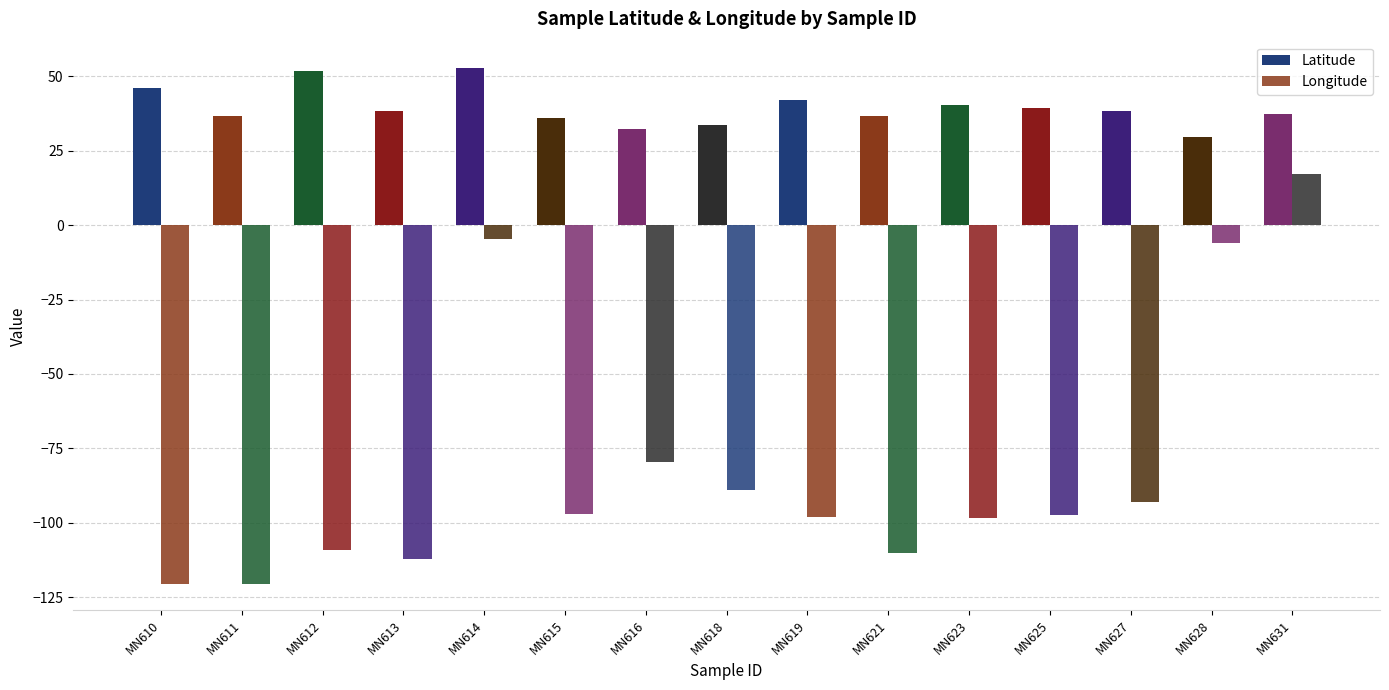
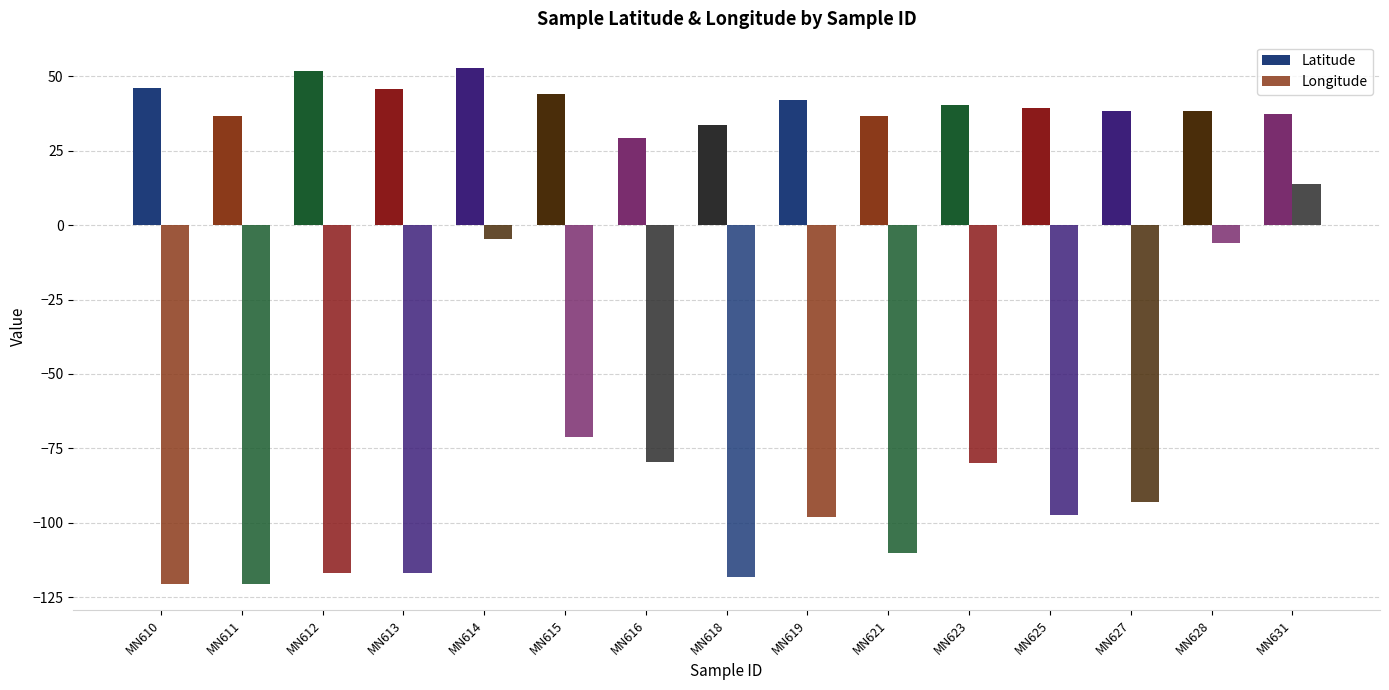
Longitude, MN612: -109 -> -117
Latitude, MN613: 38 -> 46
Longitude, MN613: -112 -> -117
Latitude, MN615: 36 -> 44
Longitude, MN615: -97 -> -71
Latitude, MN616: 32 -> 29
Longitude, MN618: -89 -> -118
Longitude, MN623: -98 -> -80
Latitude, MN628: 30 -> 38
Longitude, MN631: 17 -> 14
